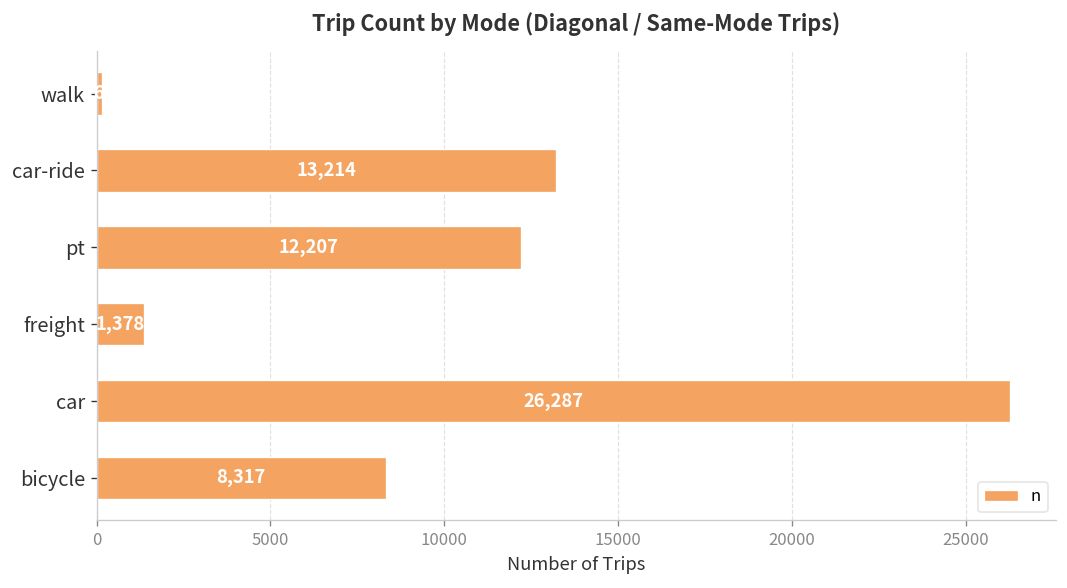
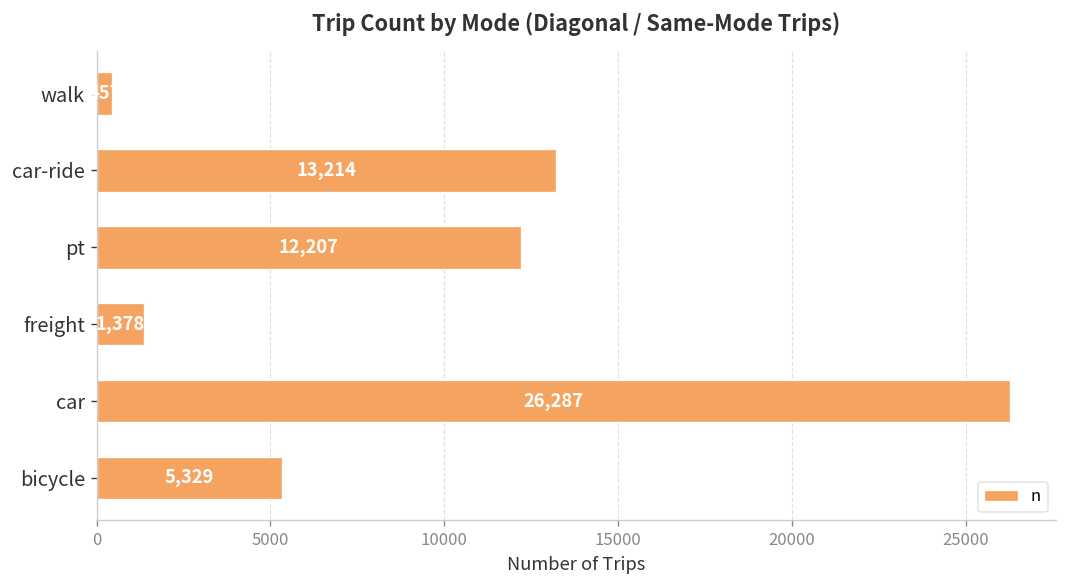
walk: 200 -> 500
bicycle: 8,317 -> 5,329
